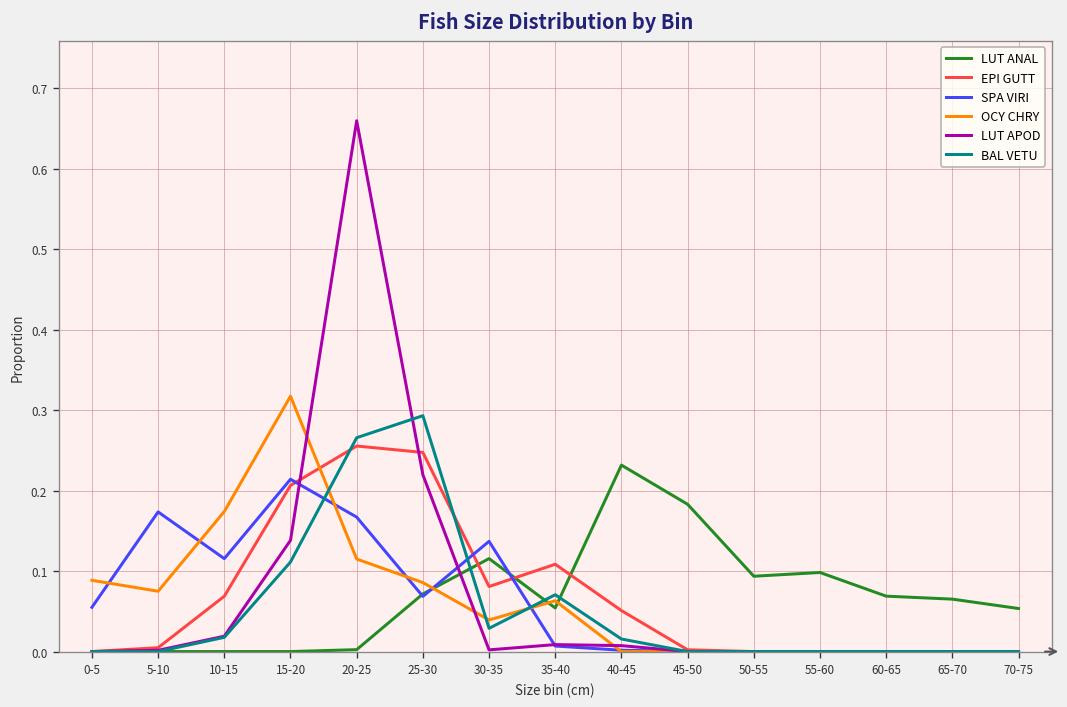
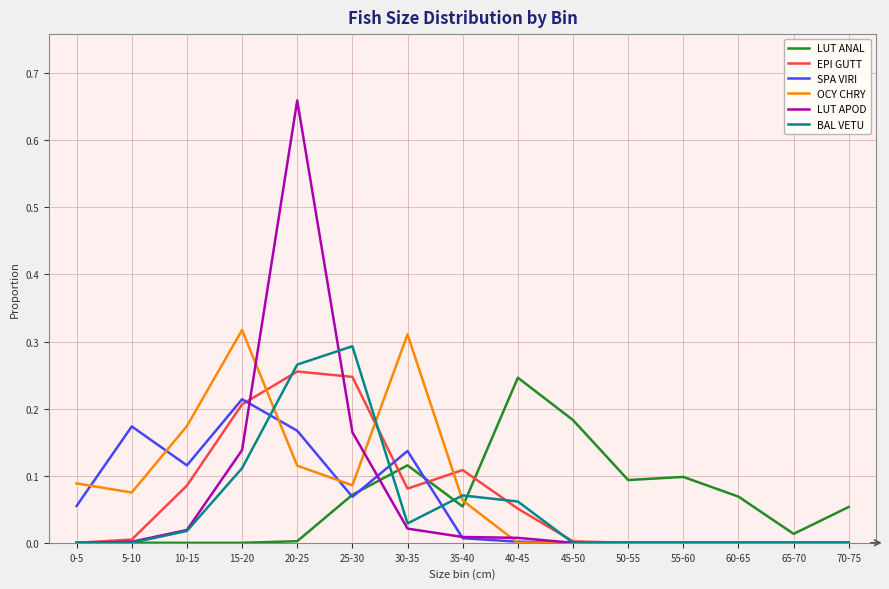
EPI GUTT, 10-15: 0.07 -> 0.09
LUT APOD, 25-30: 0.22 -> 0.16
OCY CHRY, 30-35: 0.04 -> 0.31
LUT APOD, 30-35: 0.00 -> 0.02
LUT ANAL, 40-45: 0.23 -> 0.25
BAL VETU, 40-45: 0.02 -> 0.06
LUT ANAL, 65-70: 0.07 -> 0.01
